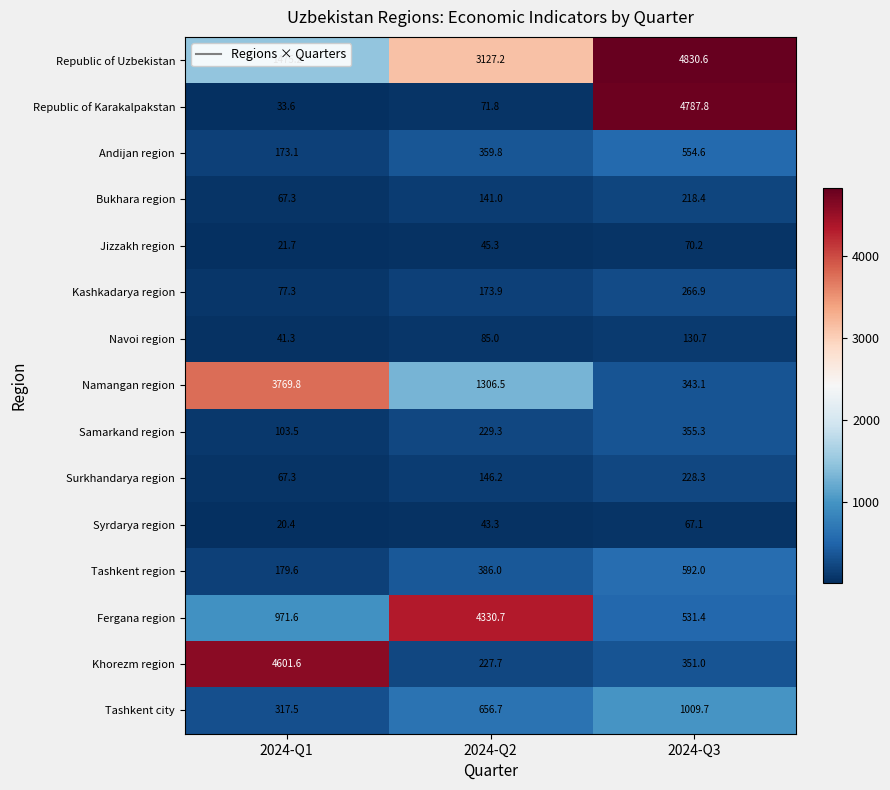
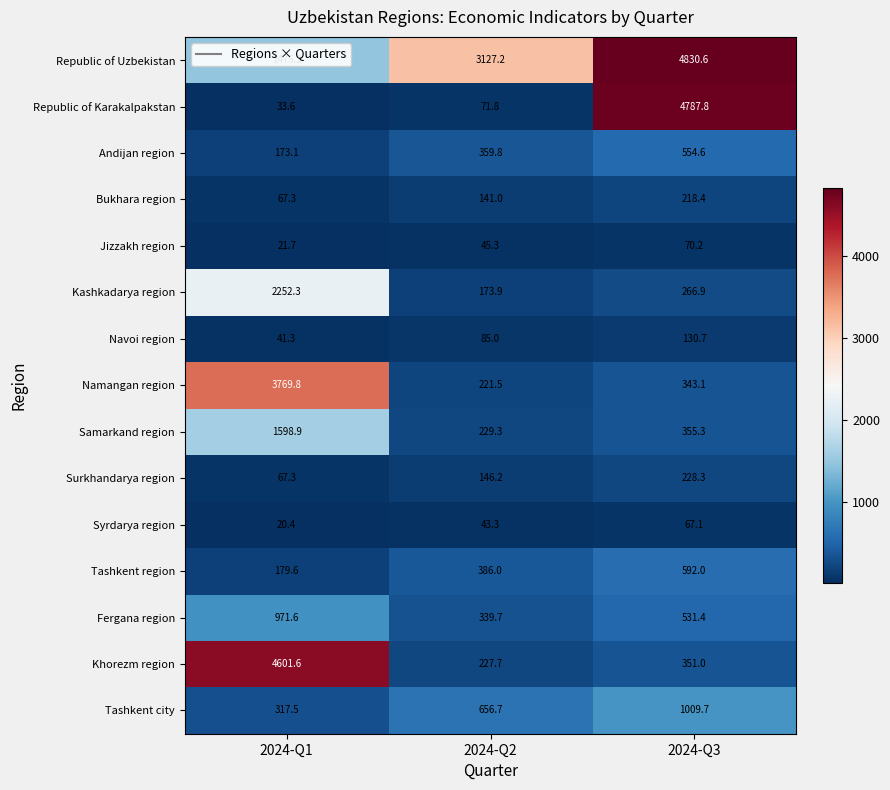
Kashkadarya region, 2024-Q1: 77.3 -> 2252.3
Namangan region, 2024-Q2: 1306.5 -> 221.5
Samarkand region, 2024-Q1: 103.5 -> 1598.9
Fergana region, 2024-Q2: 4330.7 -> 339.7
